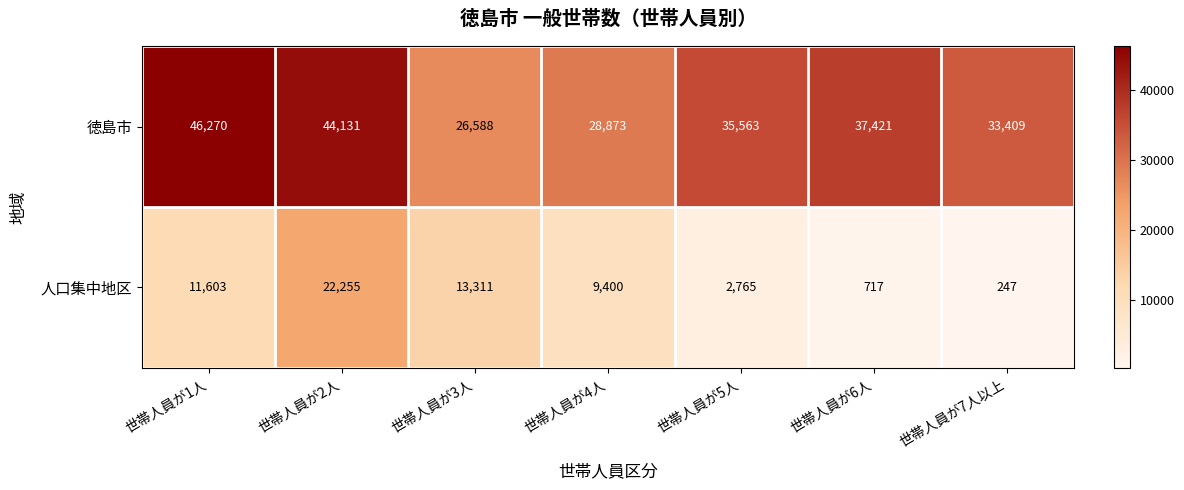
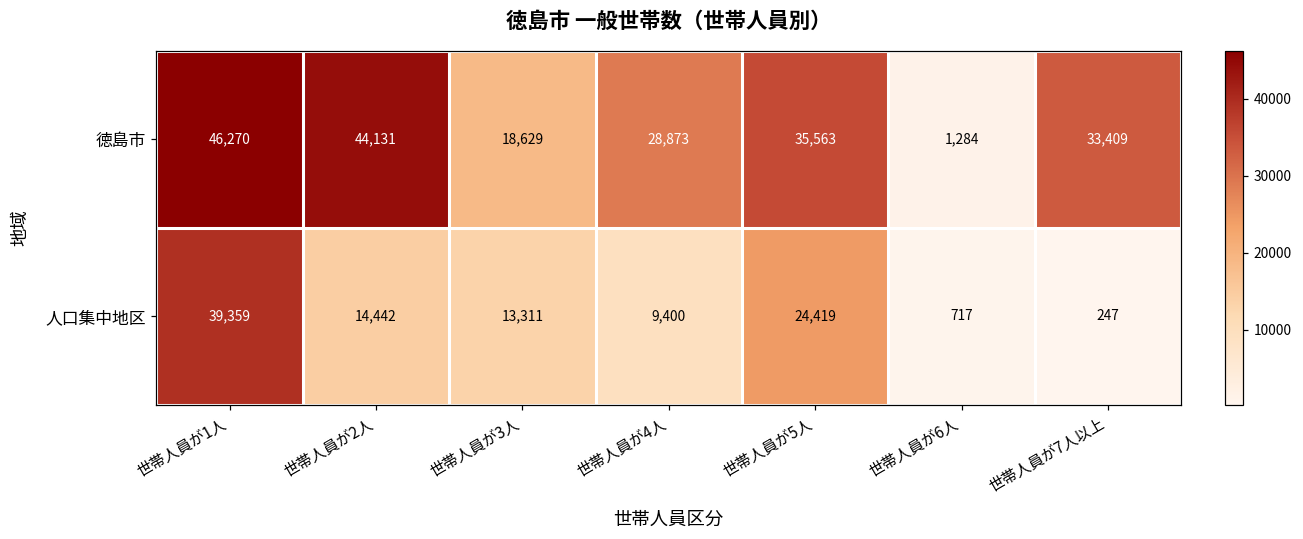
徳島市, 世帯人員が3人: 26,588 -> 18,629
徳島市, 世帯人員が6人: 37,421 -> 1,284
人口集中地区, 世帯人員が1人: 11,603 -> 39,359
人口集中地区, 世帯人員が2人: 22,255 -> 14,442
人口集中地区, 世帯人員が5人: 2,765 -> 24,419
